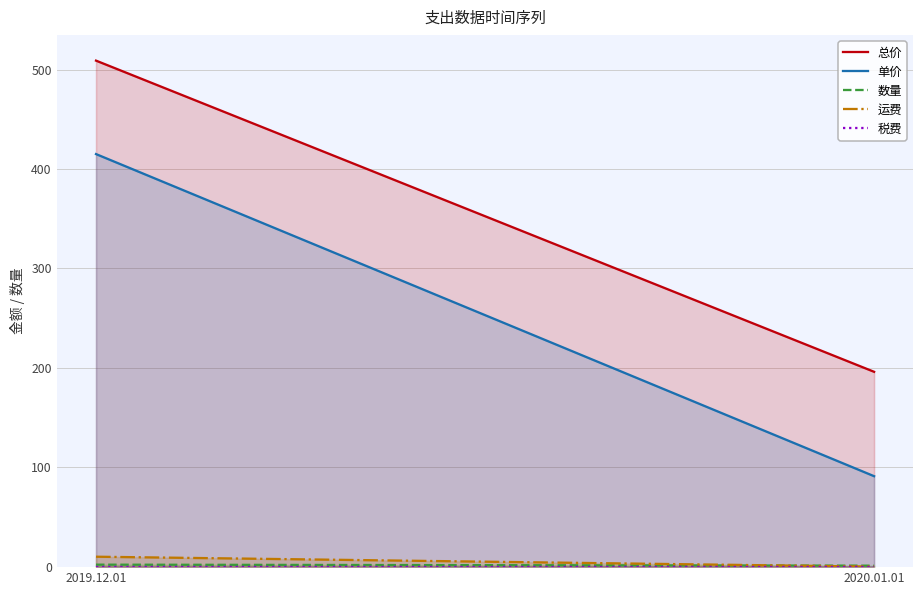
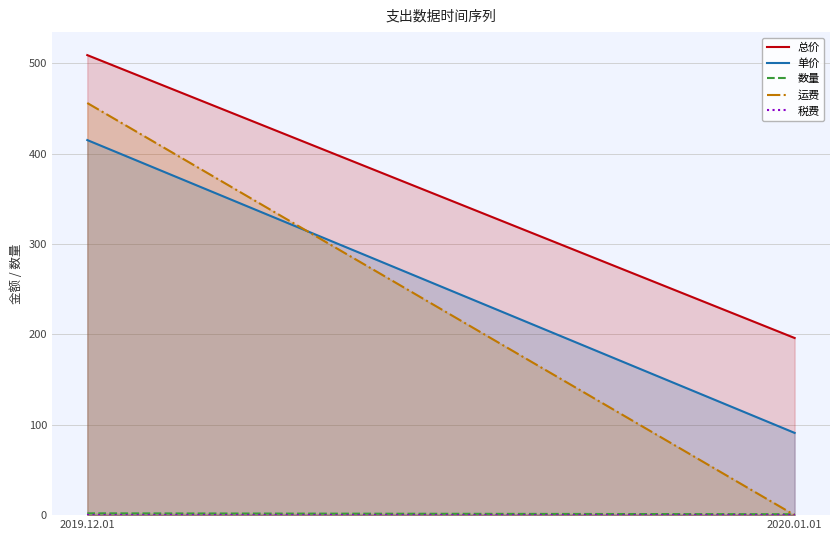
运费, 2019.12.01: 10 -> 460
